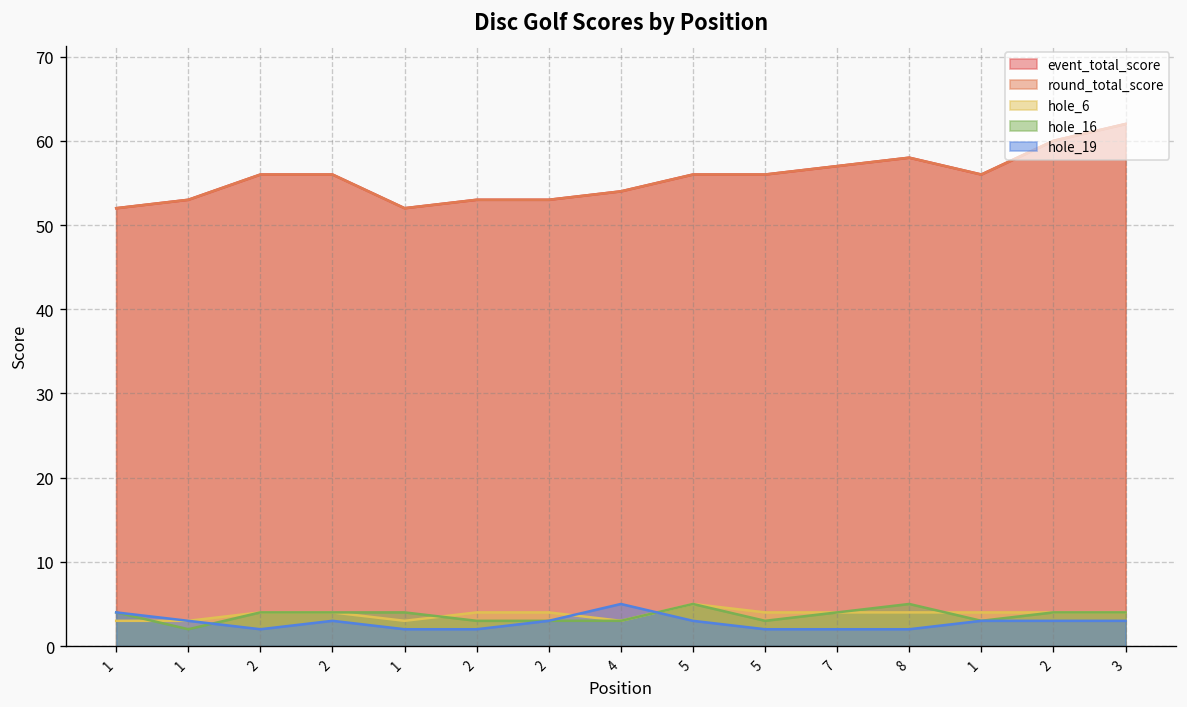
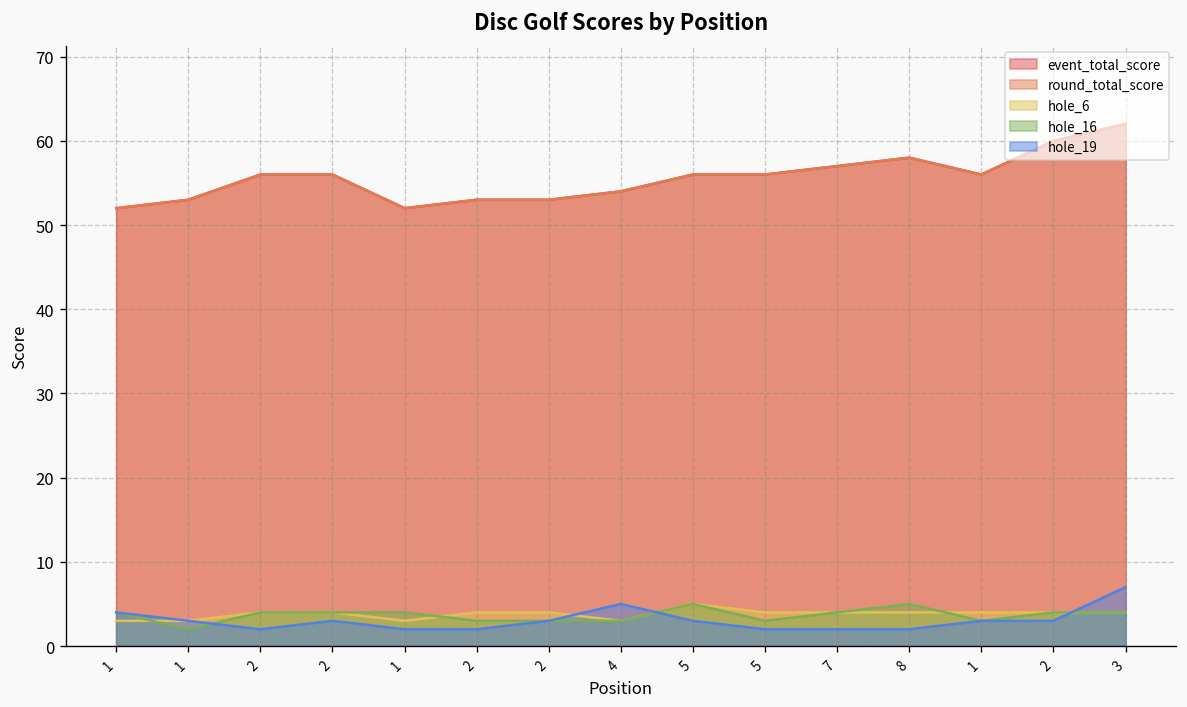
hole_19, 3: 3 -> 7
